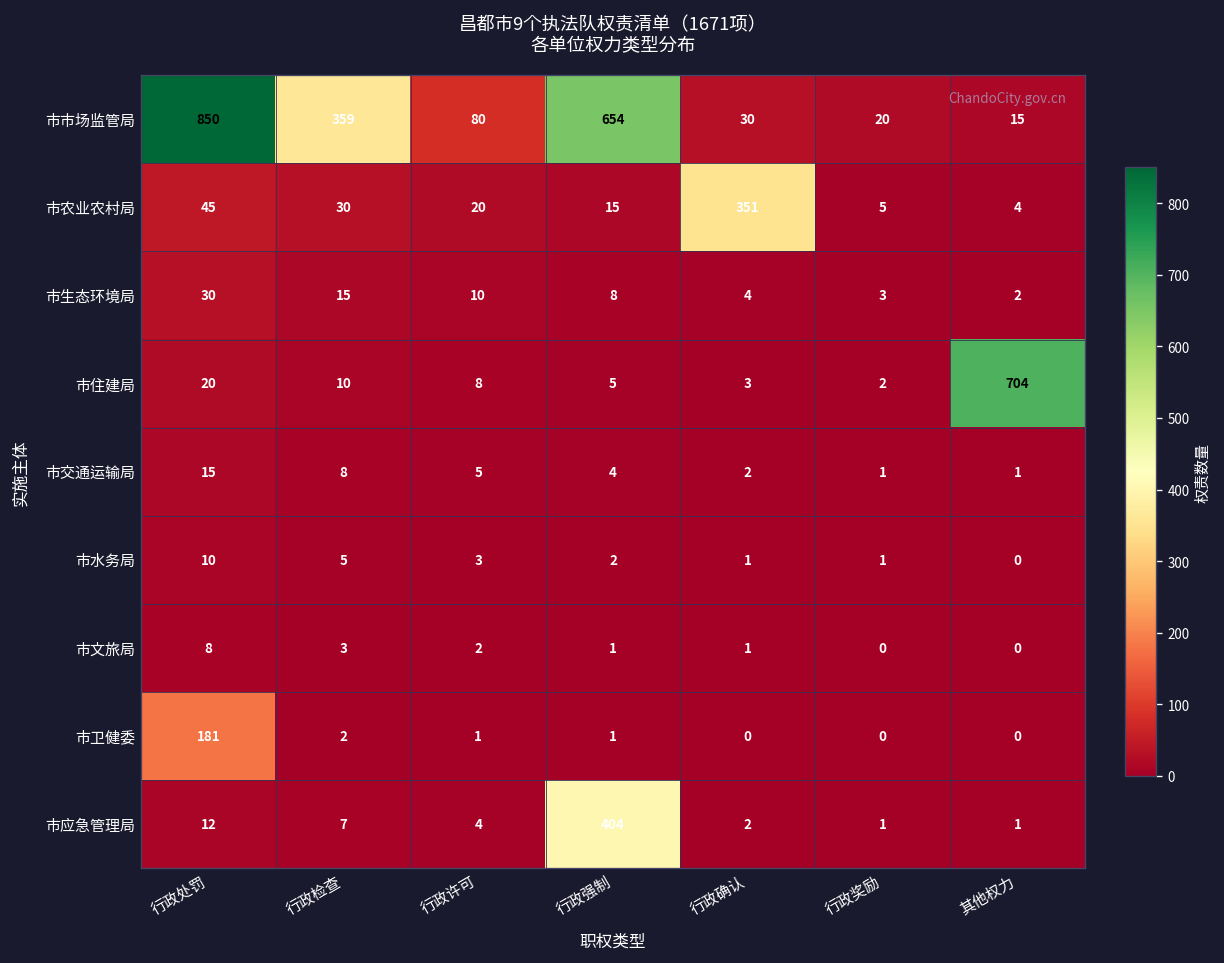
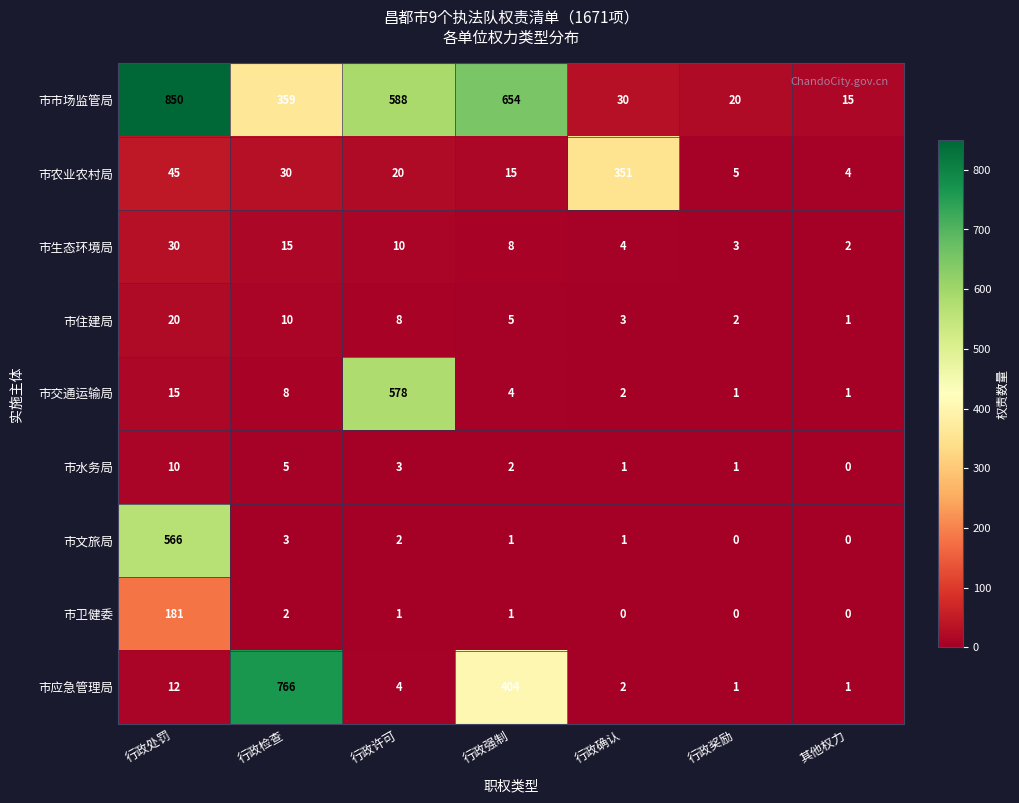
市市场监管局, 行政许可: 80 -> 588
市住建局, 其他权力: 704 -> 1
市交通运输局, 行政许可: 5 -> 578
市文旅局, 行政处罚: 8 -> 566
市应急管理局, 行政检查: 7 -> 766
